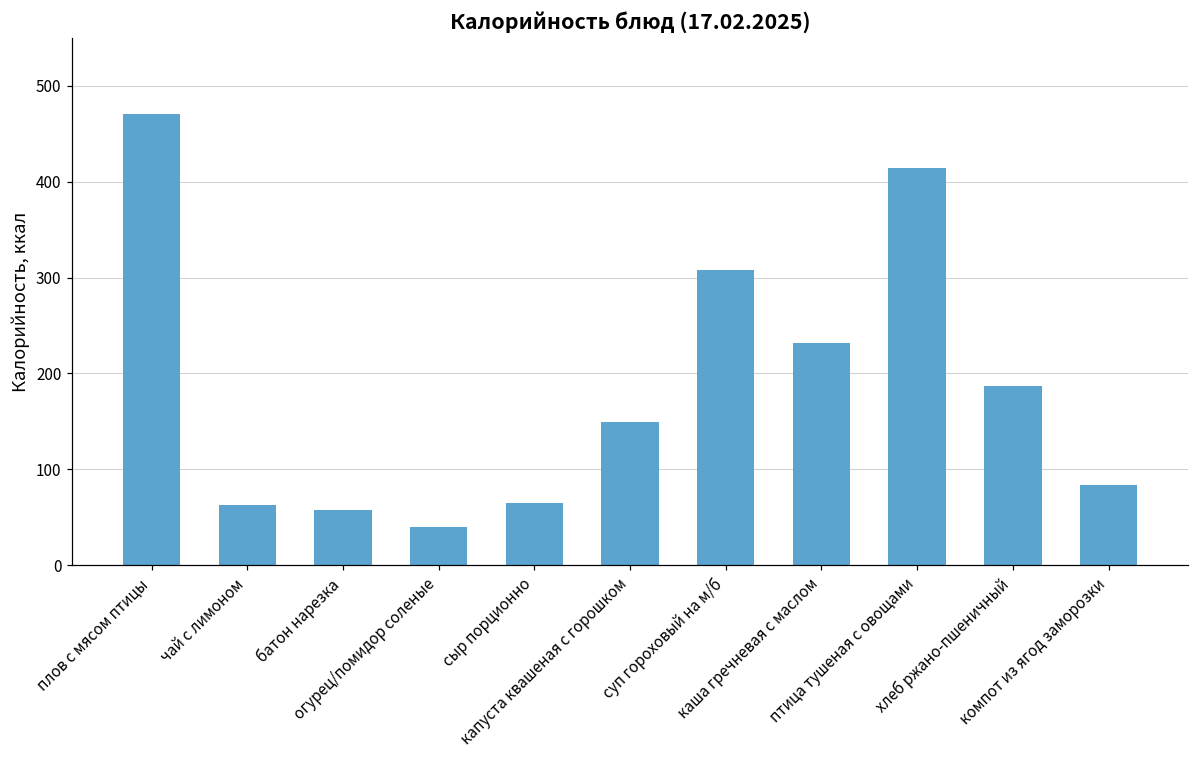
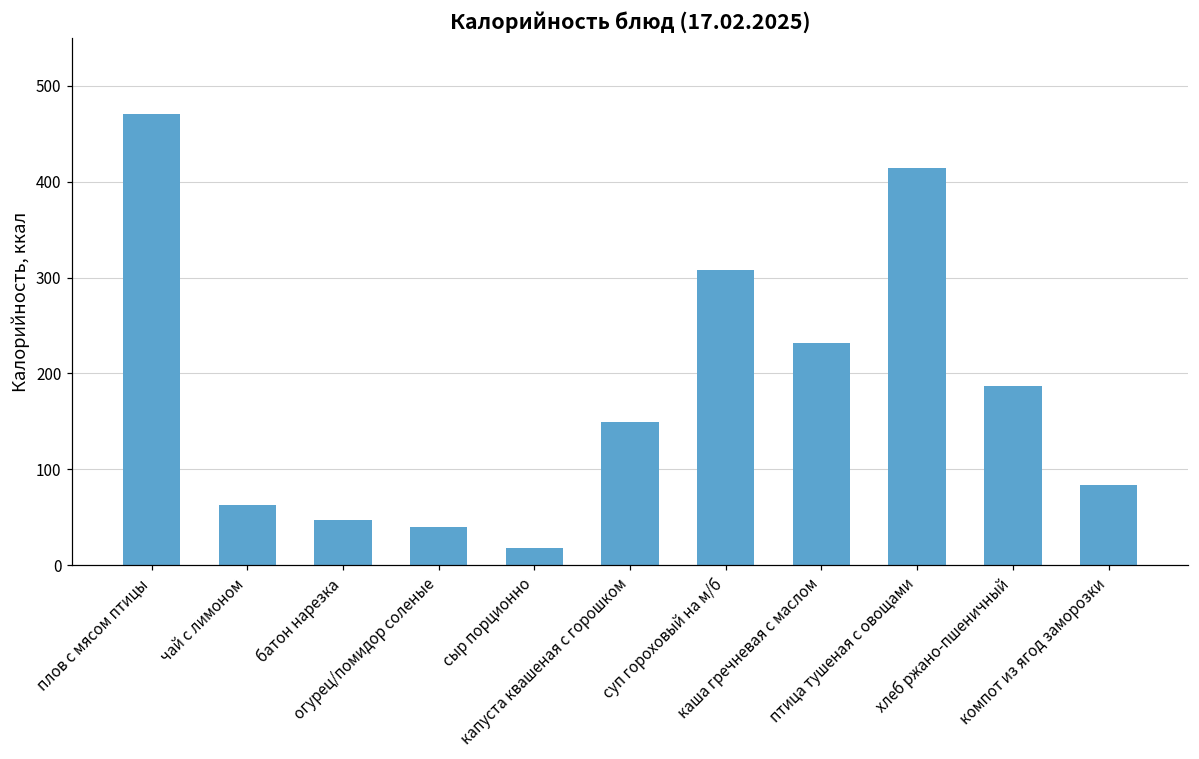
батон нарезка: 60 -> 50
сыр порционно: 70 -> 20
